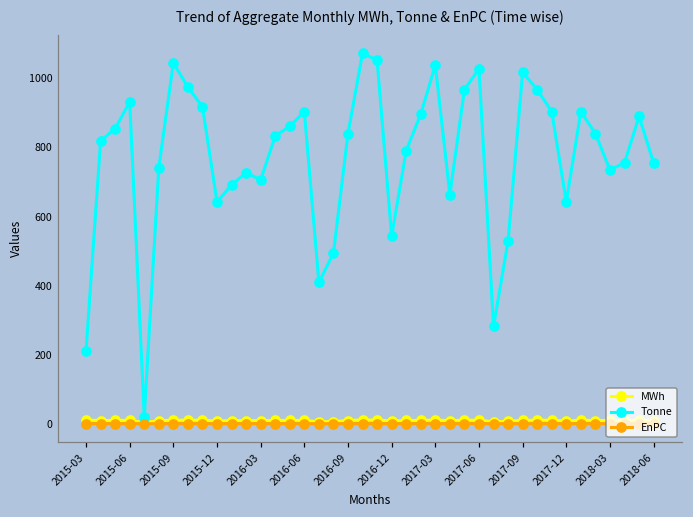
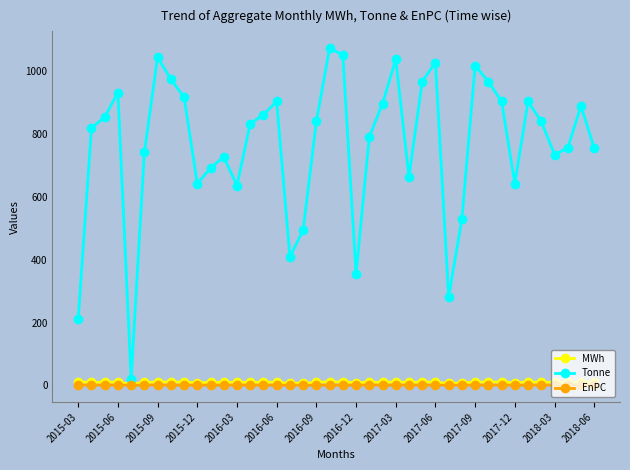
Tonne, 2016-03: 710 -> 640
Tonne, 2016-12: 540 -> 360
